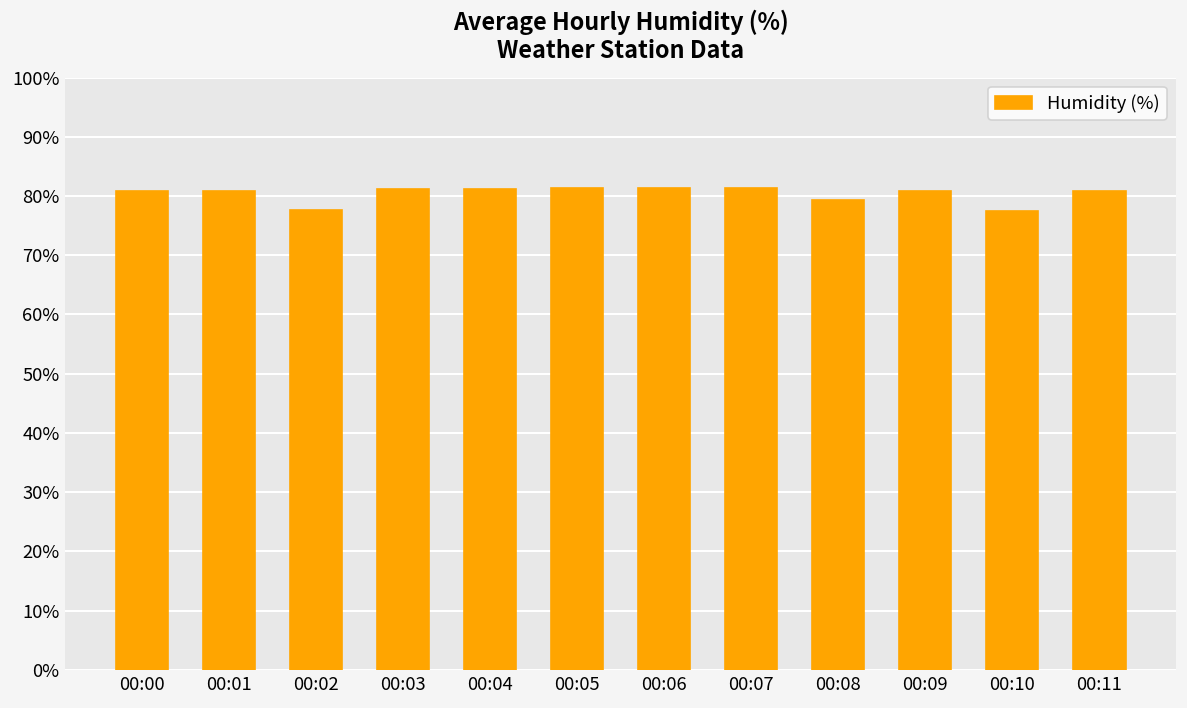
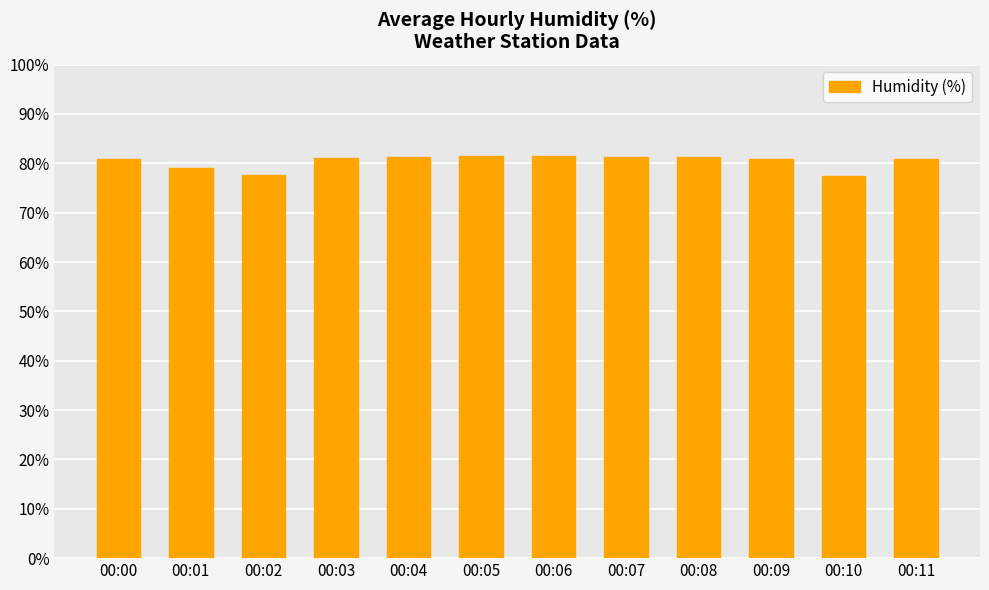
00:01: 81% -> 79%
00:08: 79% -> 81%
